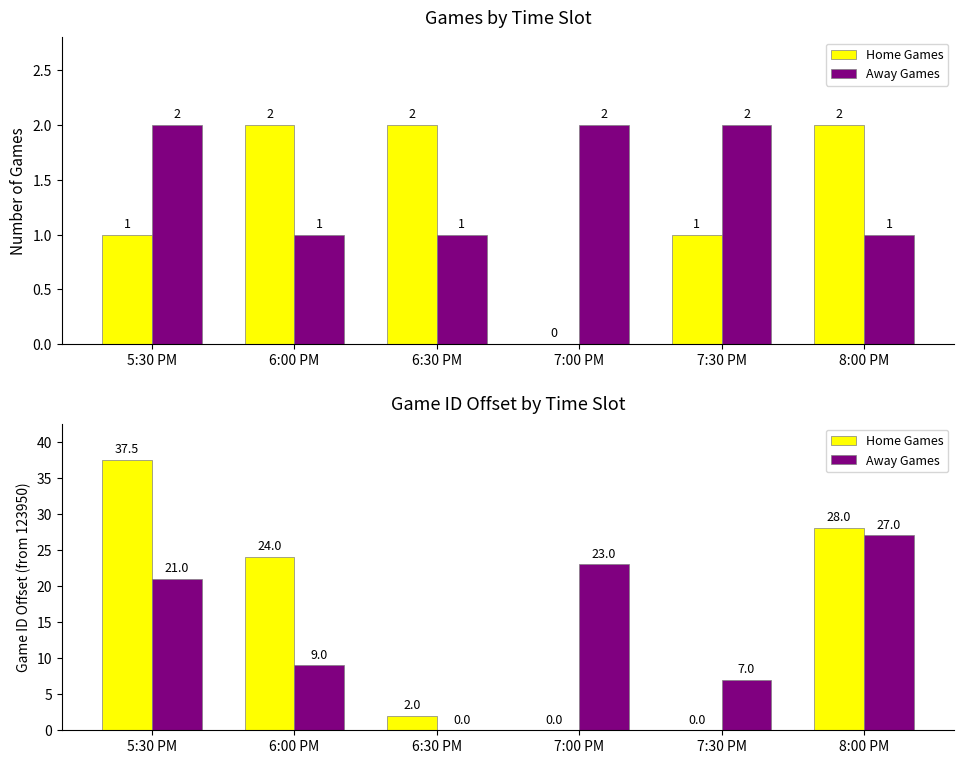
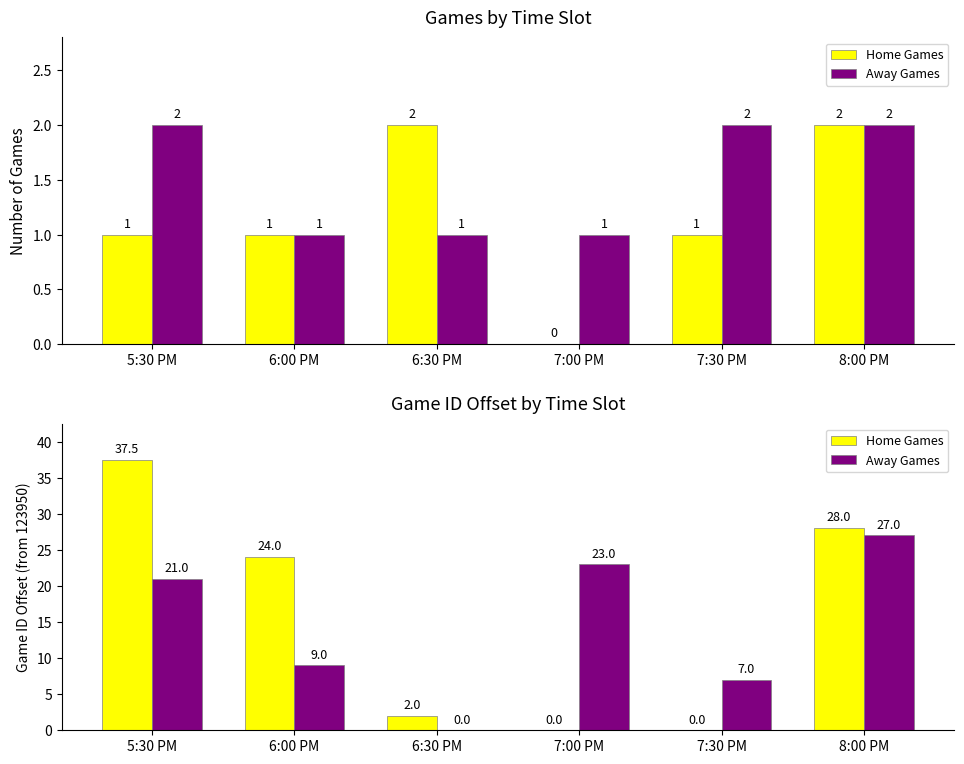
Games by Time Slot, Home Games, 6:00 PM: 2 -> 1
Games by Time Slot, Away Games, 7:00 PM: 2 -> 1
Games by Time Slot, Away Games, 8:00 PM: 1 -> 2
